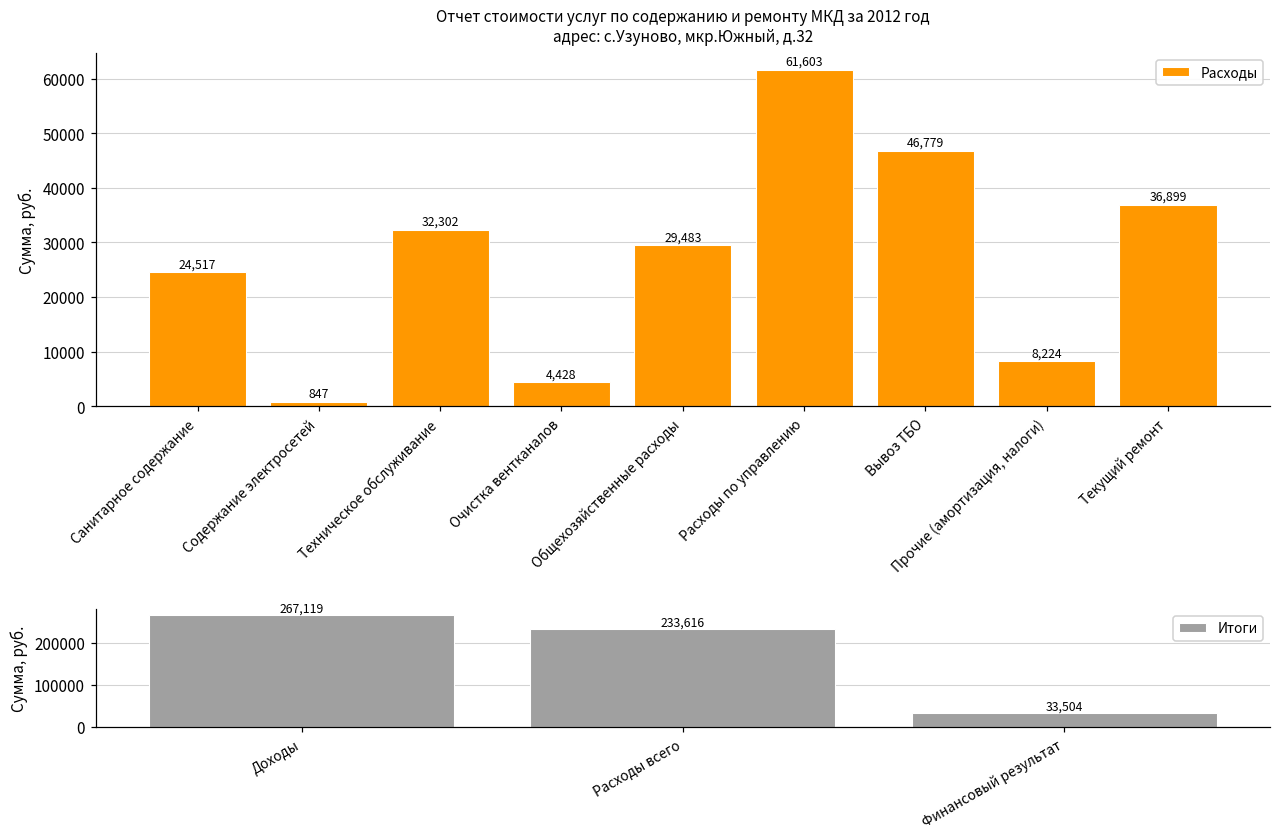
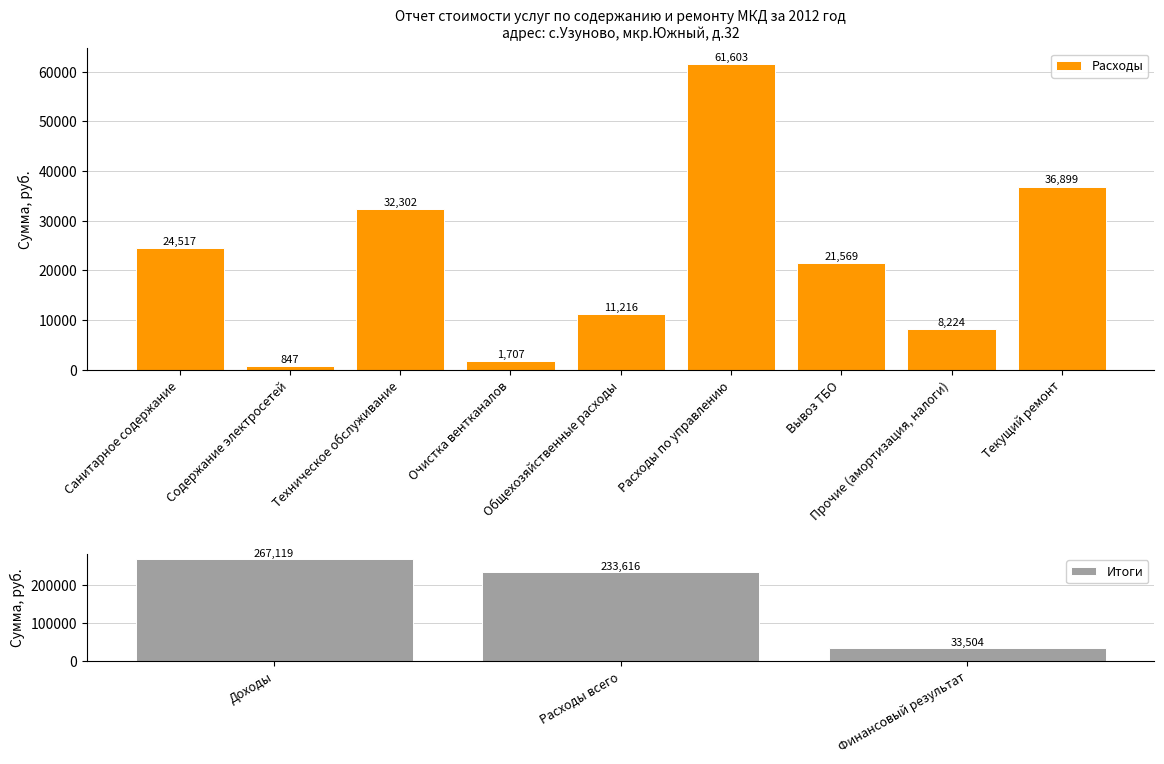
Отчет стоимости услуг по содержанию и ремонту МКД за 2012 год адрес: с.Узуново, мкр.Южный, д.32, Очистка вентканалов: 4,428 -> 1,707
Отчет стоимости услуг по содержанию и ремонту МКД за 2012 год адрес: с.Узуново, мкр.Южный, д.32, Общехозяйственные расходы: 29,483 -> 11,216
Отчет стоимости услуг по содержанию и ремонту МКД за 2012 год адрес: с.Узуново, мкр.Южный, д.32, Вывоз ТБО: 46,779 -> 21,569
